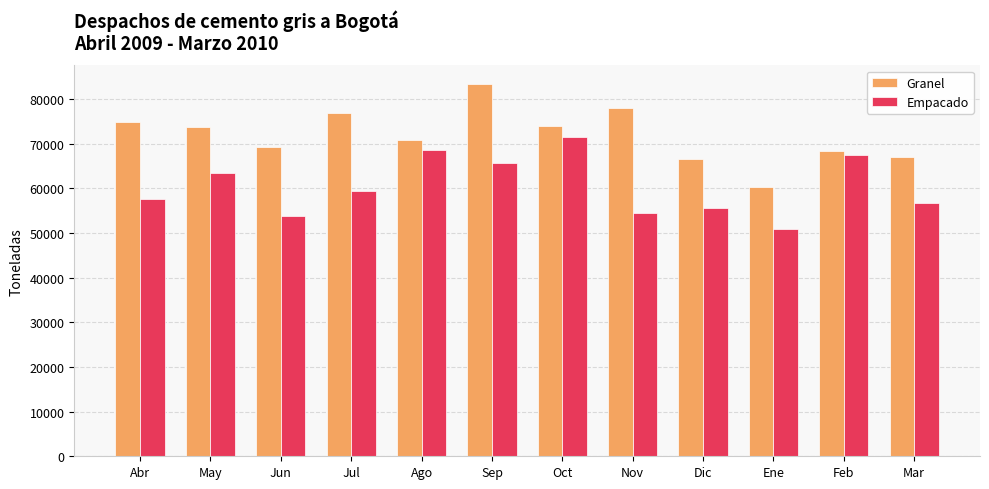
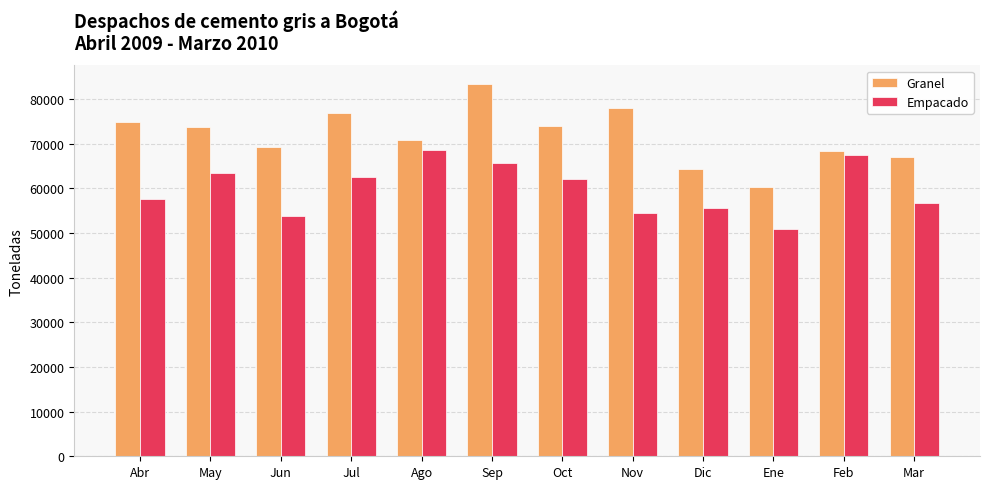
Empacado, Jul: 59000 -> 62000
Empacado, Oct: 71000 -> 62000
Granel, Dic: 67000 -> 64000
